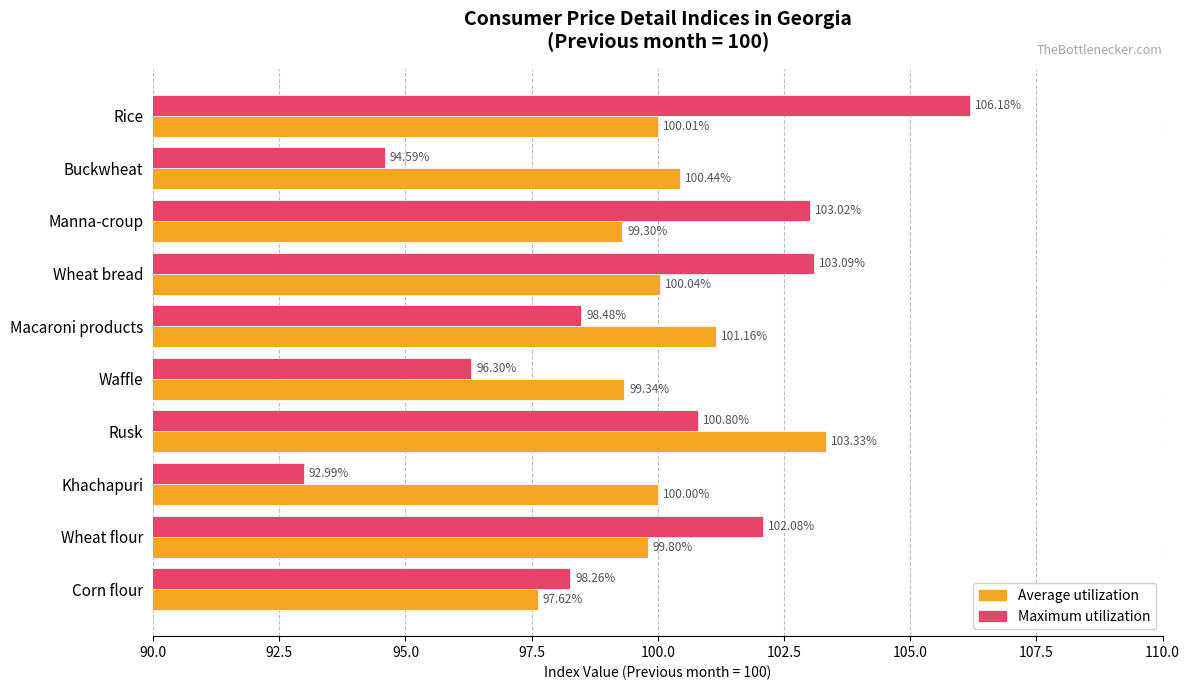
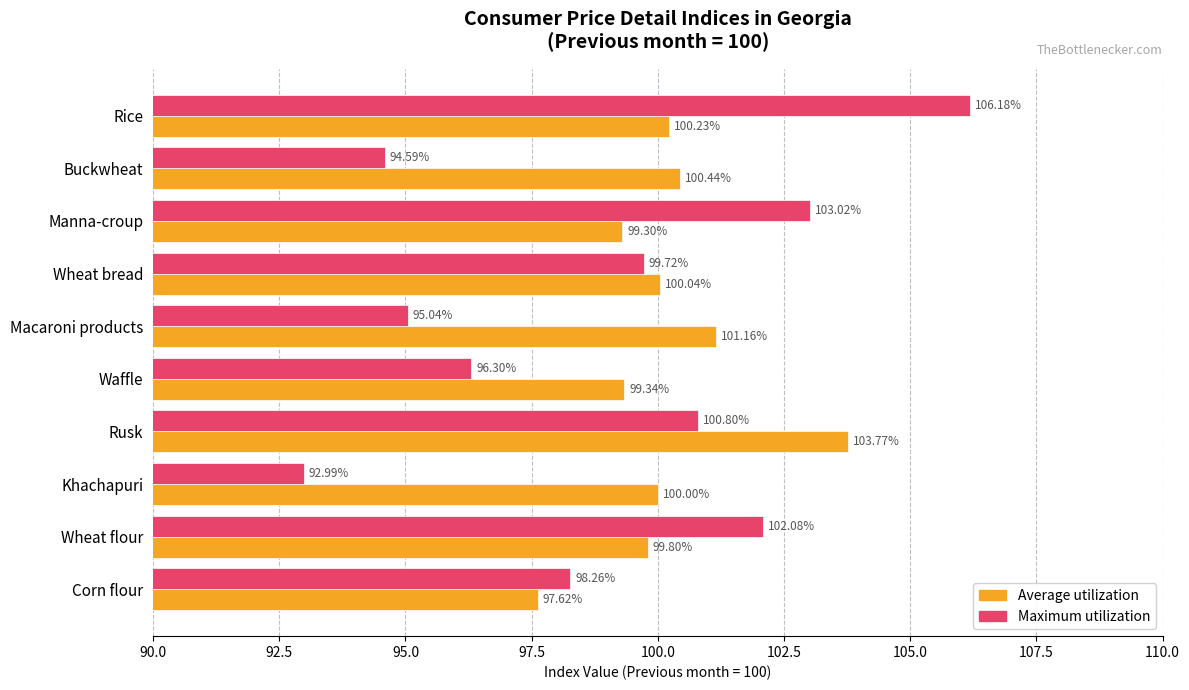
Average utilization, Rice: 100.01% -> 100.23%
Maximum utilization, Wheat bread: 103.09% -> 99.72%
Maximum utilization, Macaroni products: 98.48% -> 95.04%
Average utilization, Rusk: 103.33% -> 103.77%
